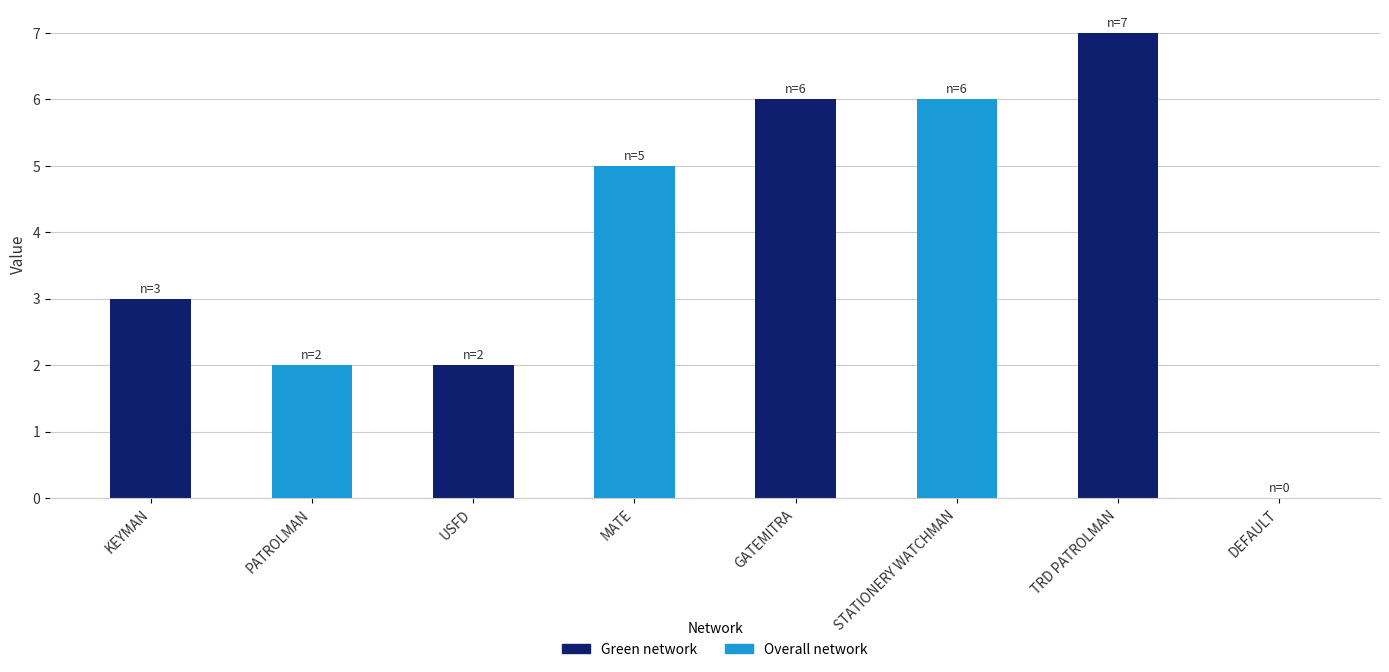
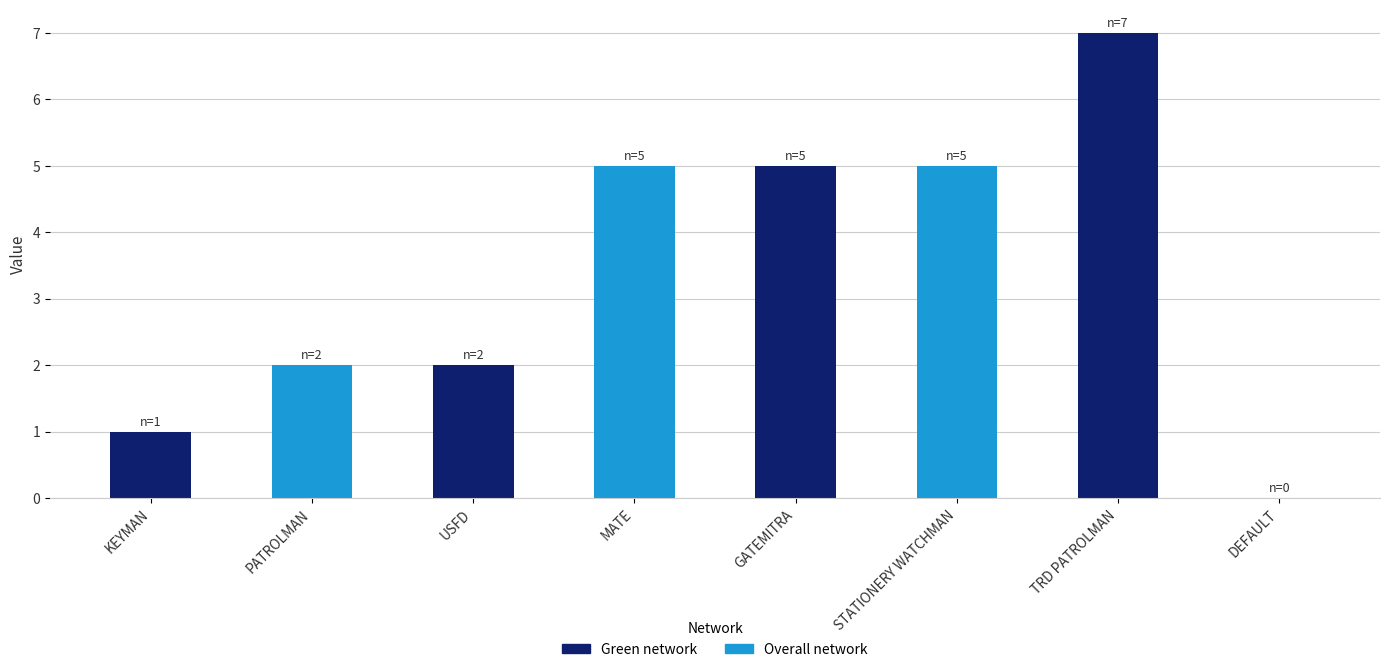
KEYMAN: 3 -> 1
GATEMITRA: 6 -> 5
STATIONERY WATCHMAN: 6 -> 5
